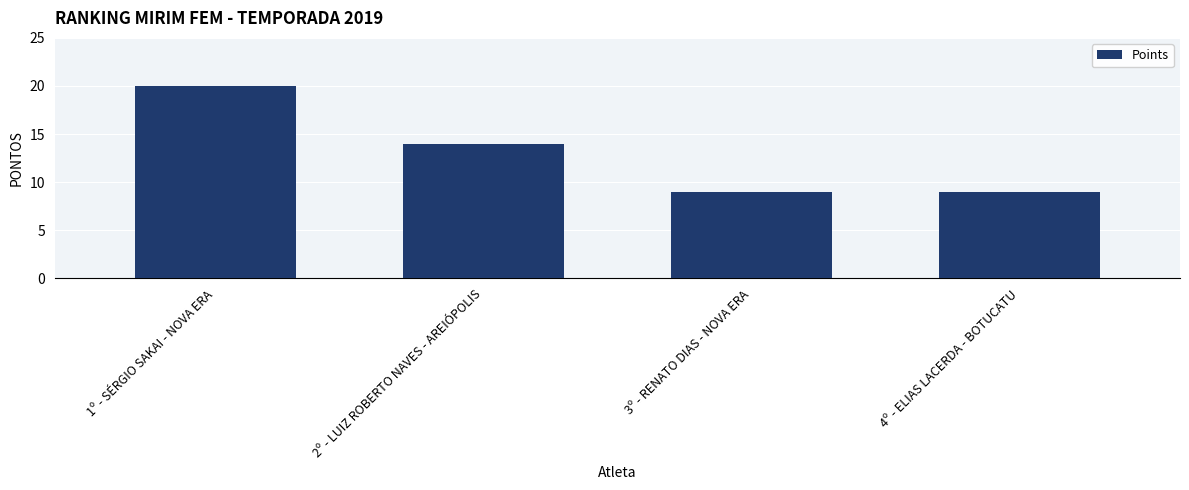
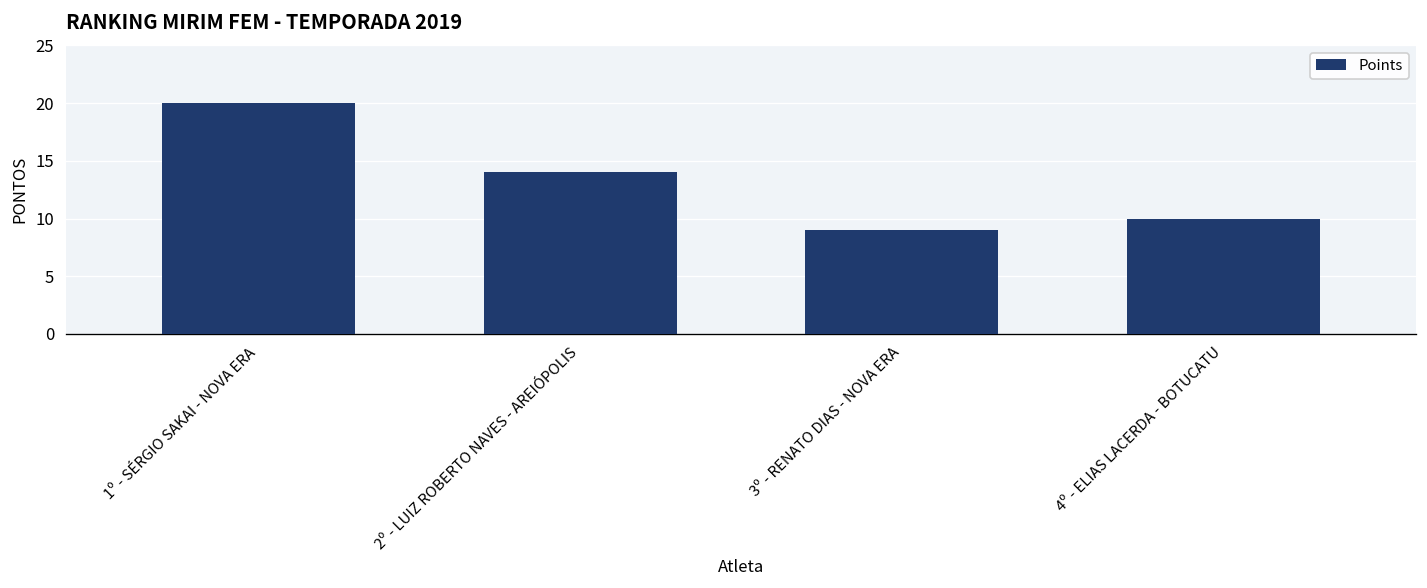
4º - ELIAS LACERDA - BOTUCATU: 9 -> 10
